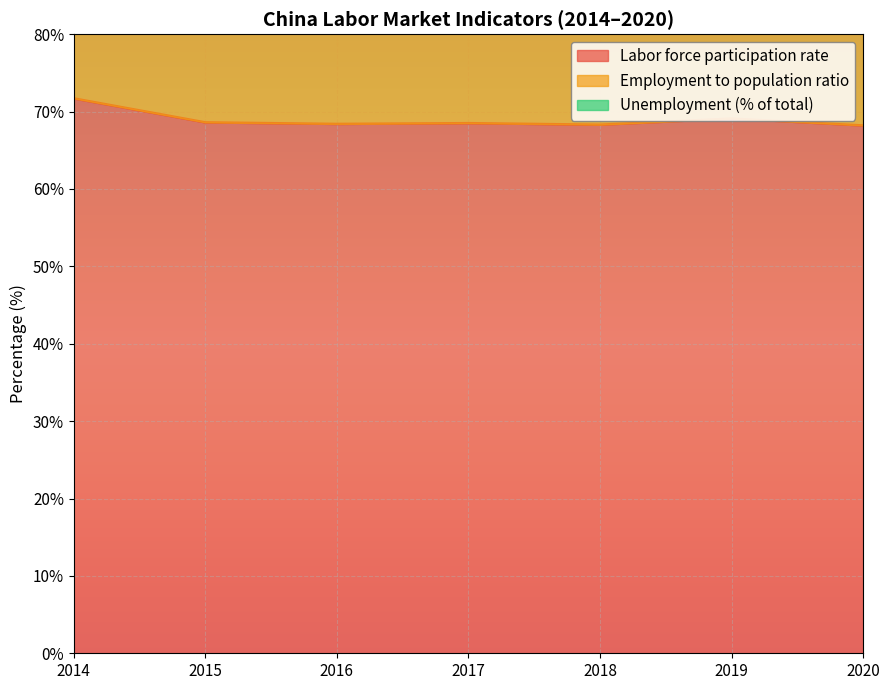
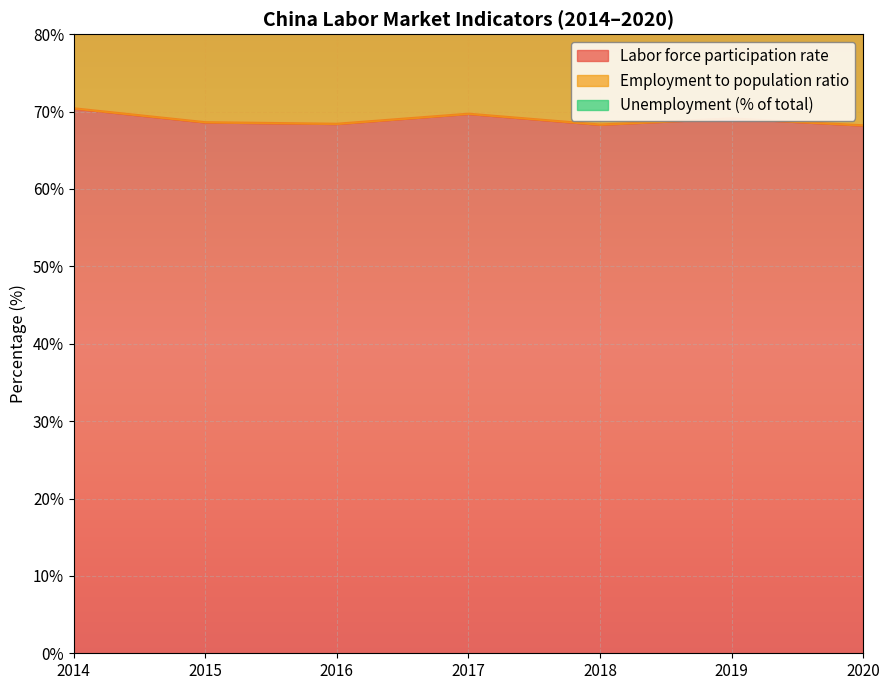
Labor force participation rate, 2014: 72% -> 70%
Labor force participation rate, 2017: 69% -> 70%
